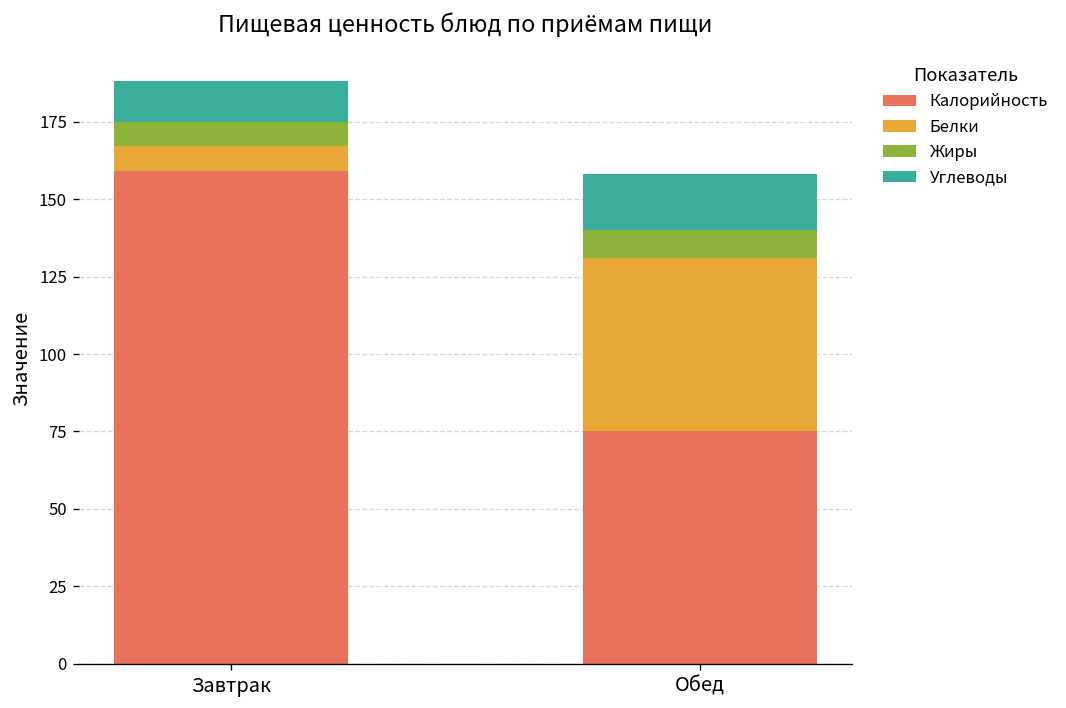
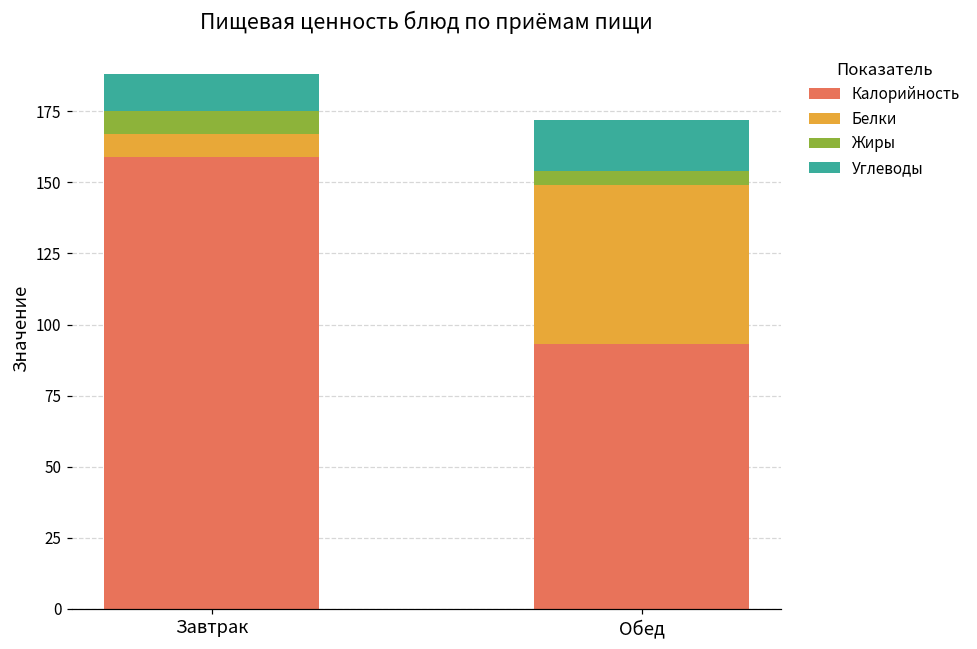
Калорийность, Обед: 75 -> 93
Жиры, Обед: 9 -> 5
